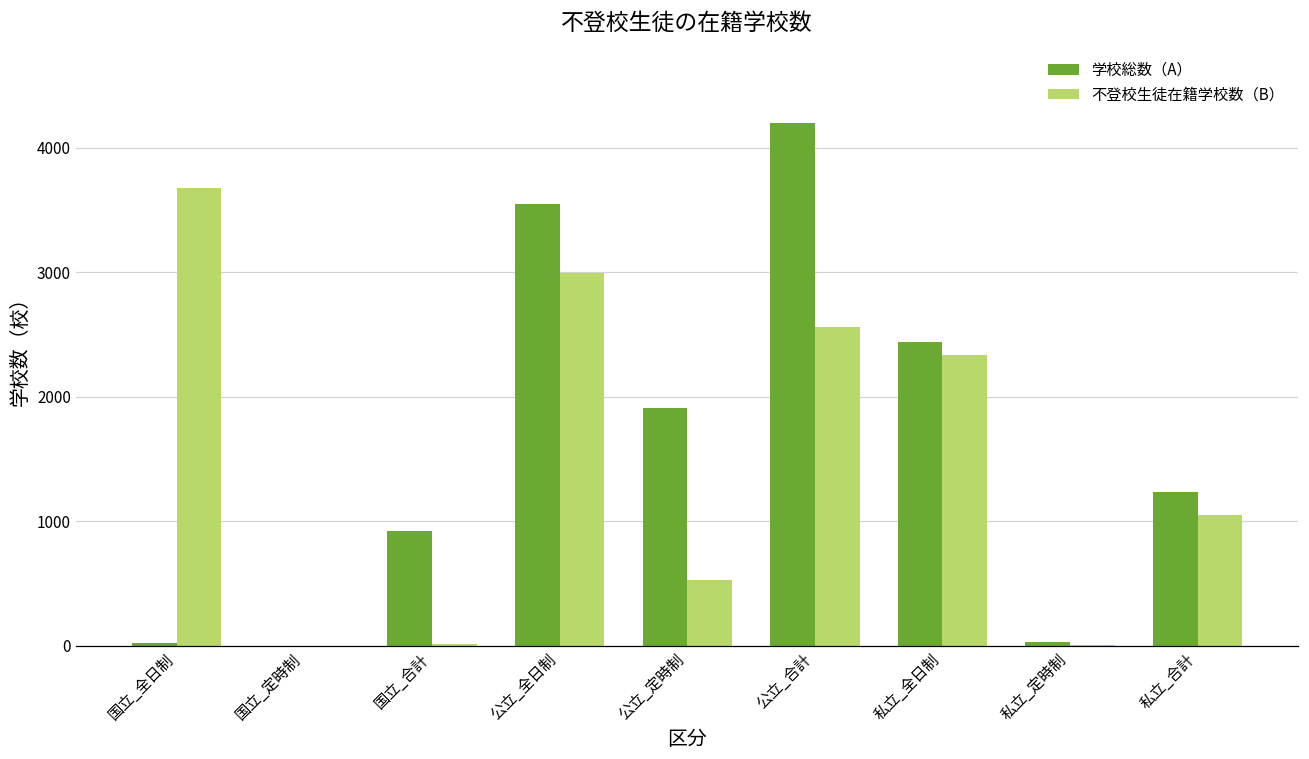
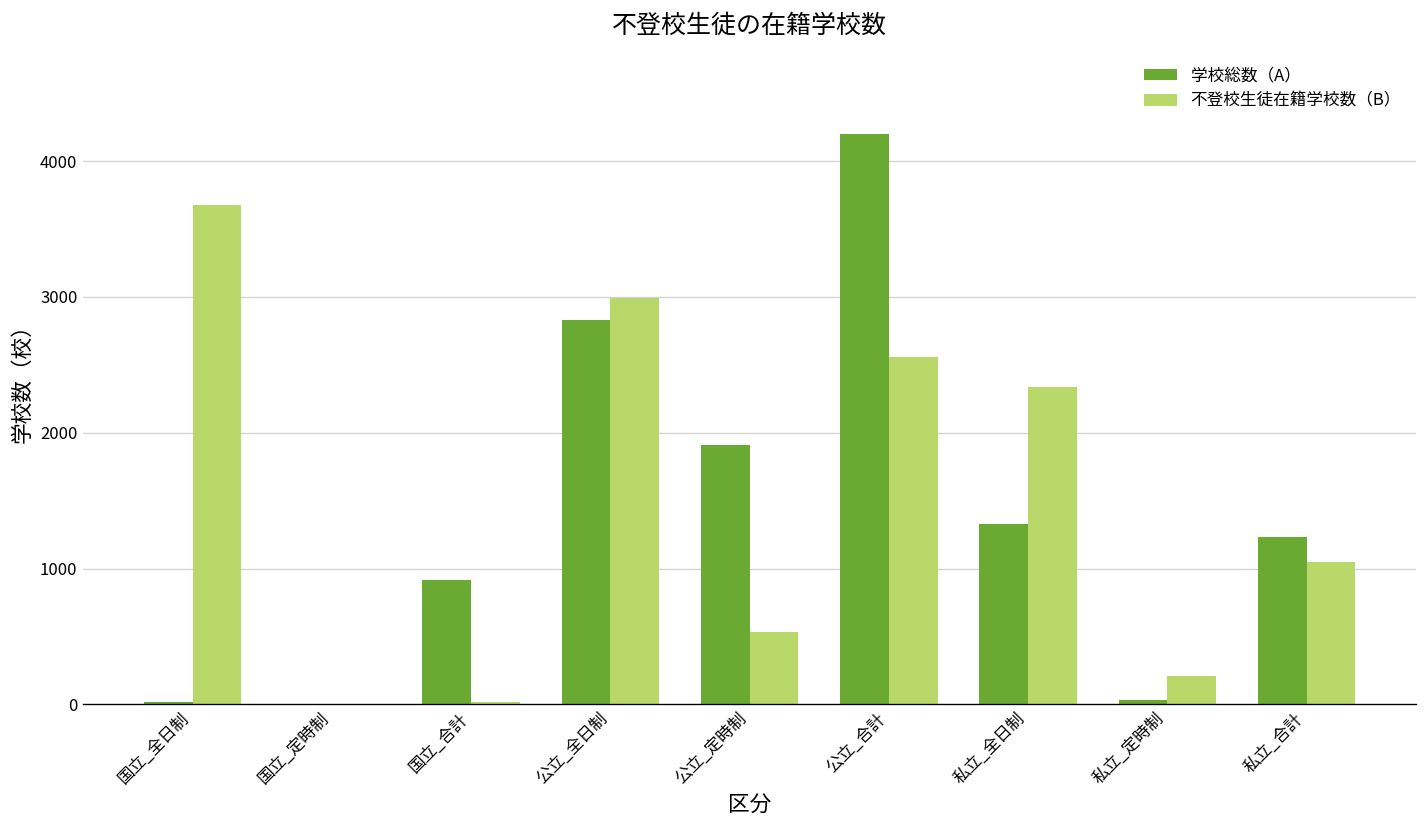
学校総数（A）, 公立_全日制: 3550 -> 2830
学校総数（A）, 私立_全日制: 2440 -> 1330
不登校生徒在籍学校数（B）, 私立_定時制: 10 -> 210
